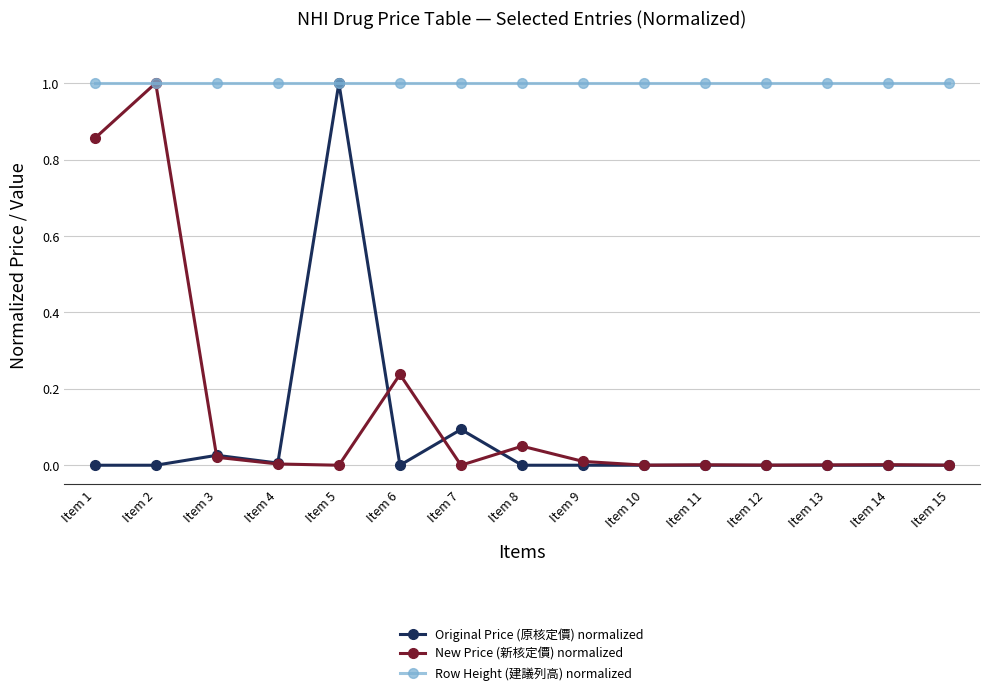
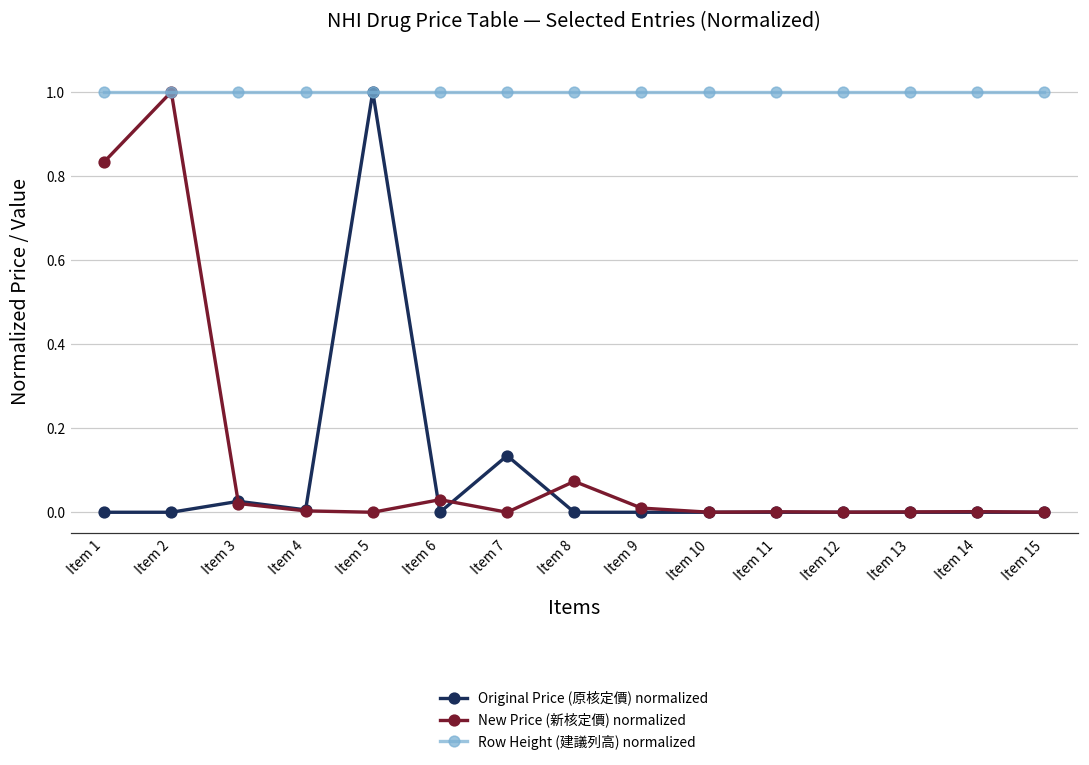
New Price (新核定價) normalized, Item 1: 0.86 -> 0.83
New Price (新核定價) normalized, Item 6: 0.24 -> 0.03
Original Price (原核定價) normalized, Item 7: 0.09 -> 0.13
New Price (新核定價) normalized, Item 8: 0.05 -> 0.07
